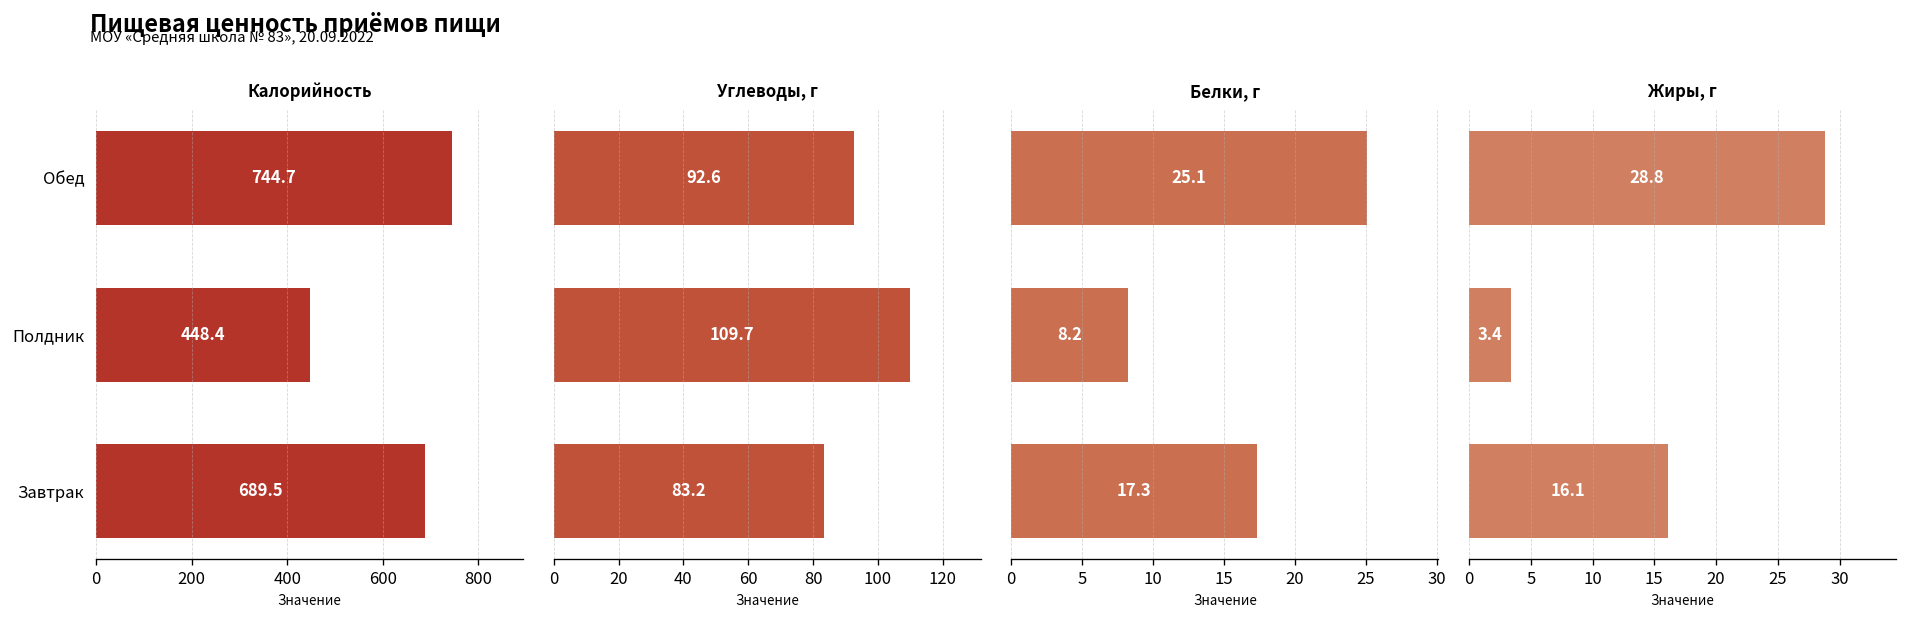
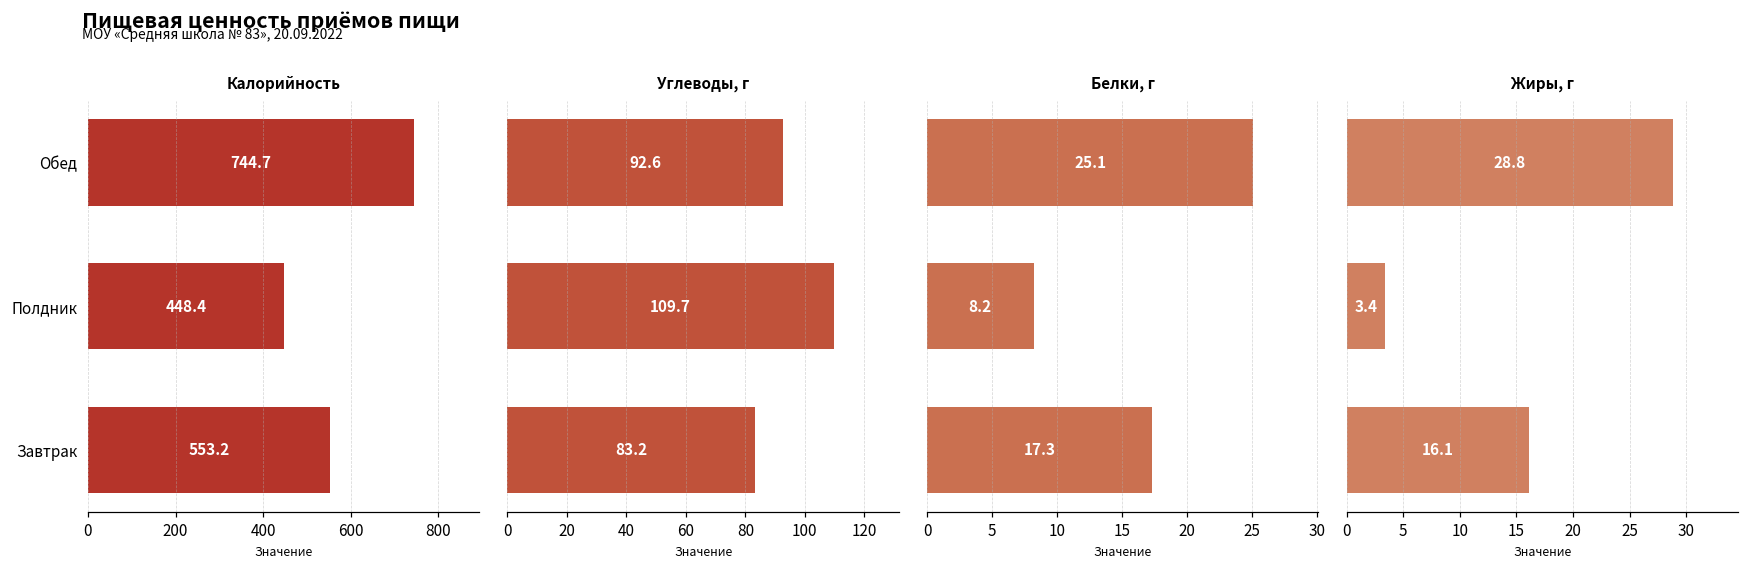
Калорийность, Завтрак: 689.5 -> 553.2
